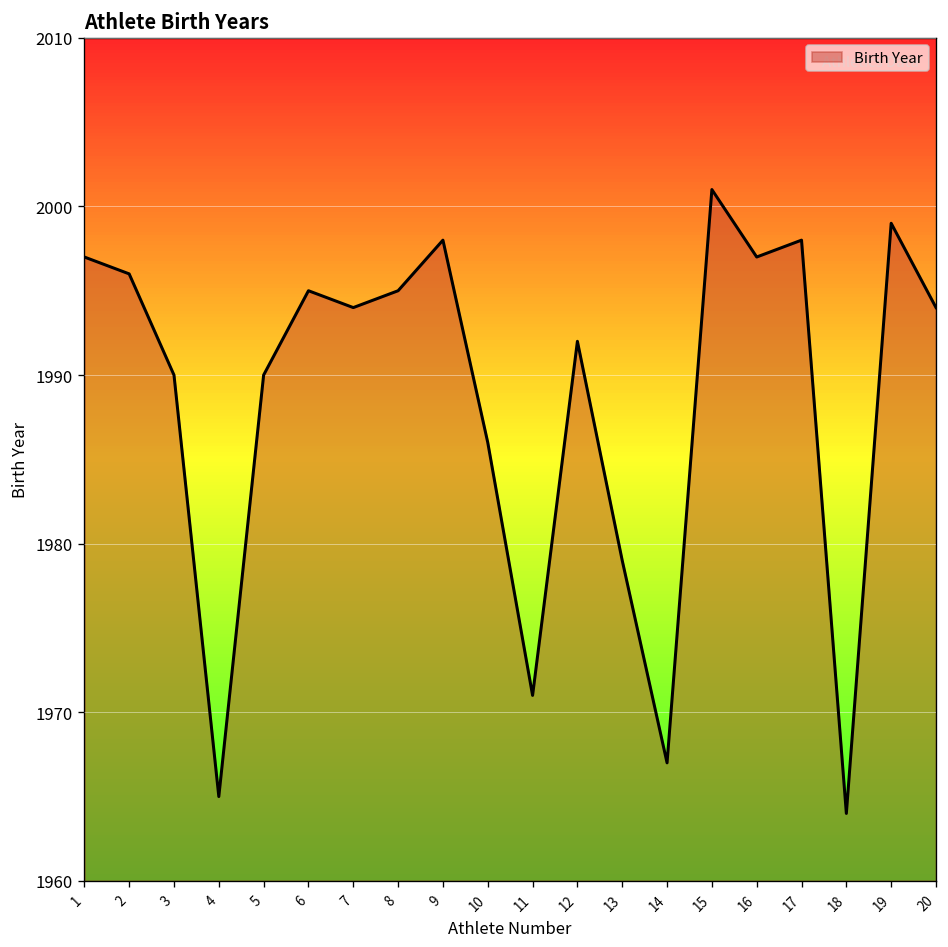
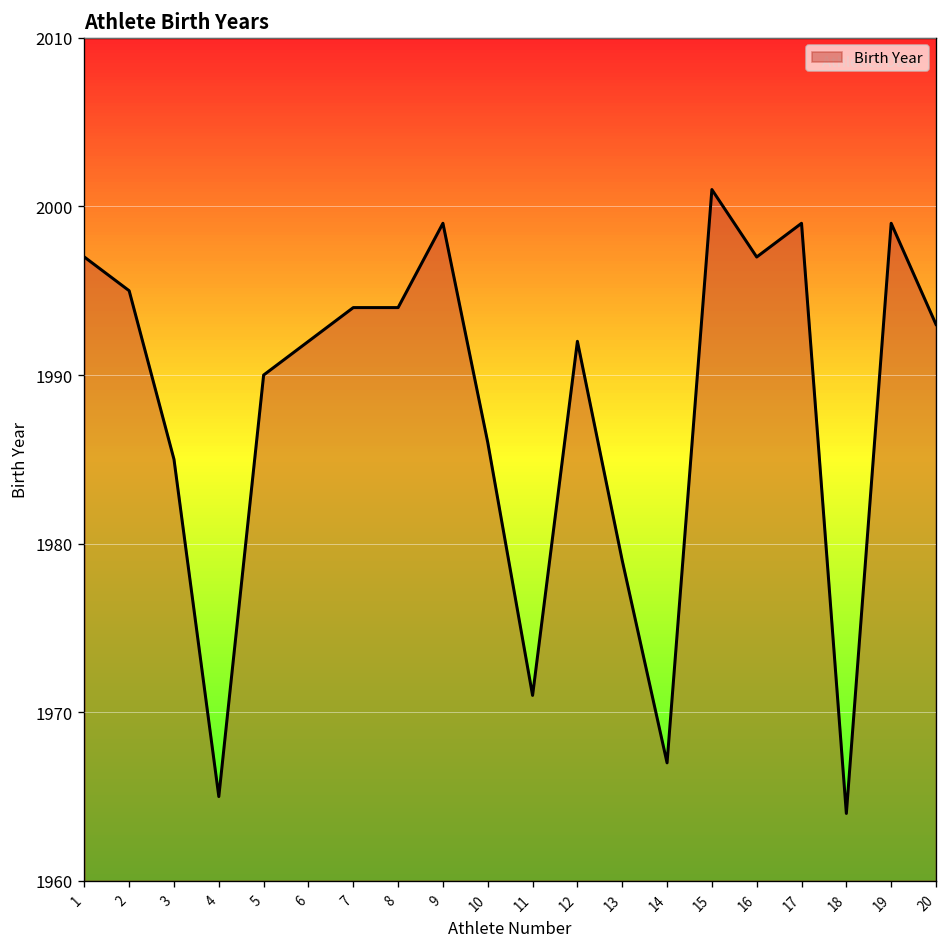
2: 1996 -> 1995
3: 1990 -> 1985
6: 1995 -> 1992
8: 1995 -> 1994
9: 1998 -> 1999
17: 1998 -> 1999
20: 1994 -> 1993
